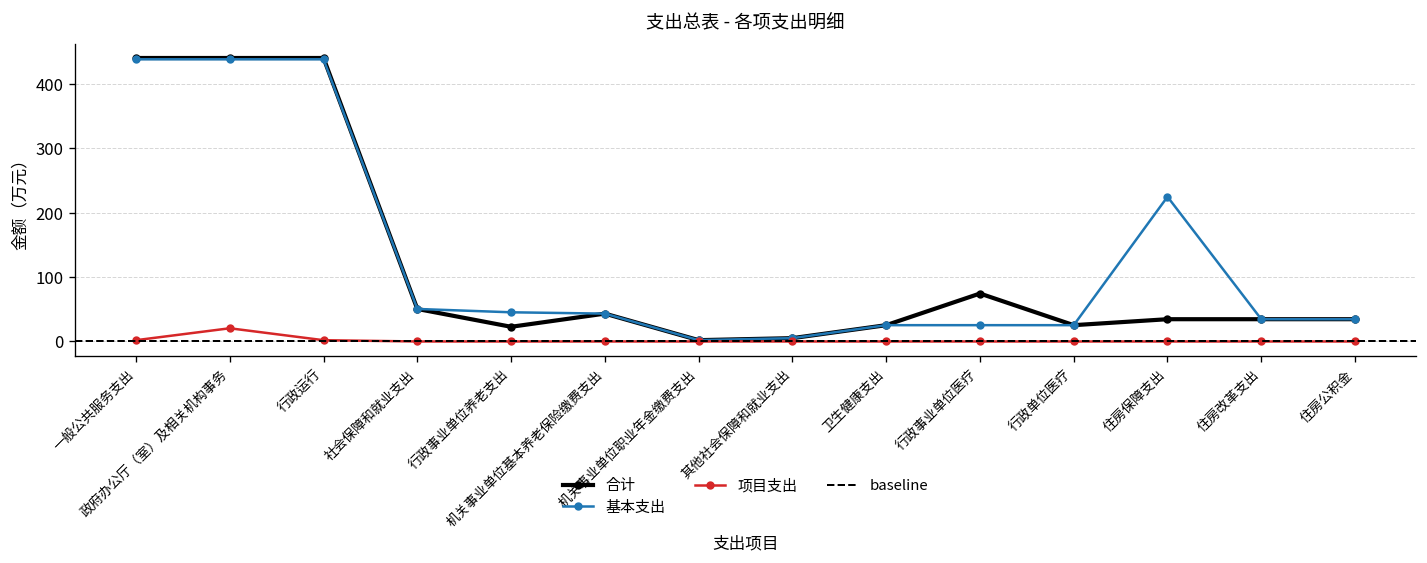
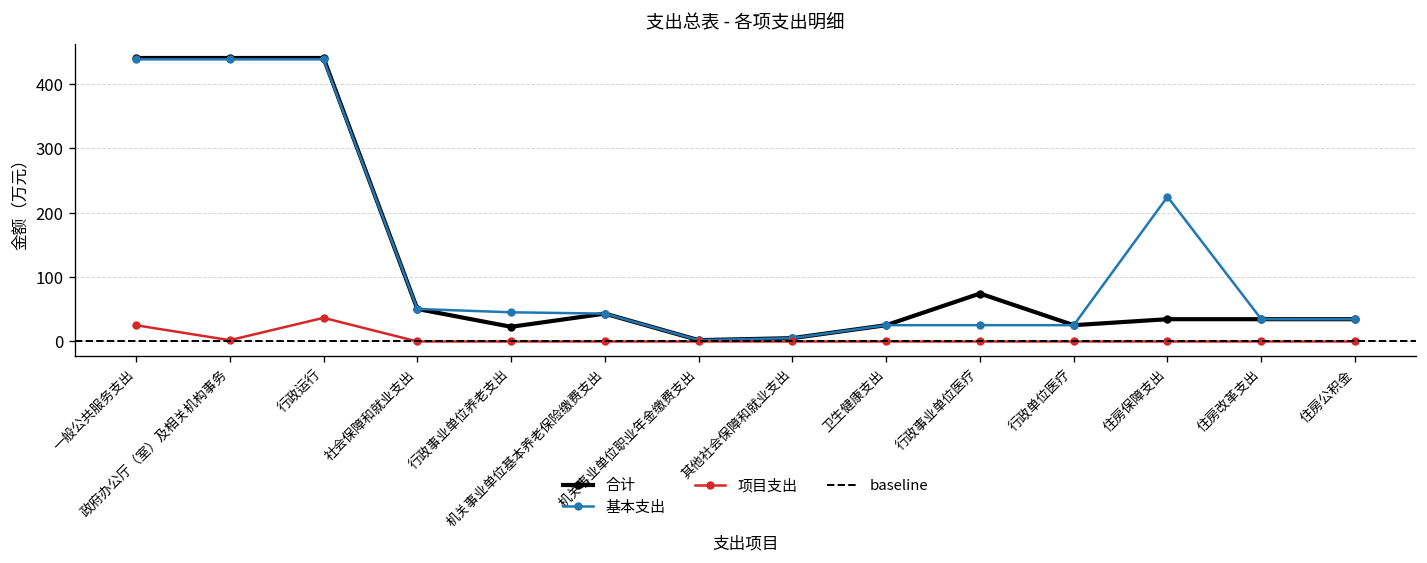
项目支出, 一般公共服务支出: 0 -> 30
项目支出, 政府办公厅（室）及相关机构事务: 20 -> 0
项目支出, 行政运行: 0 -> 40
